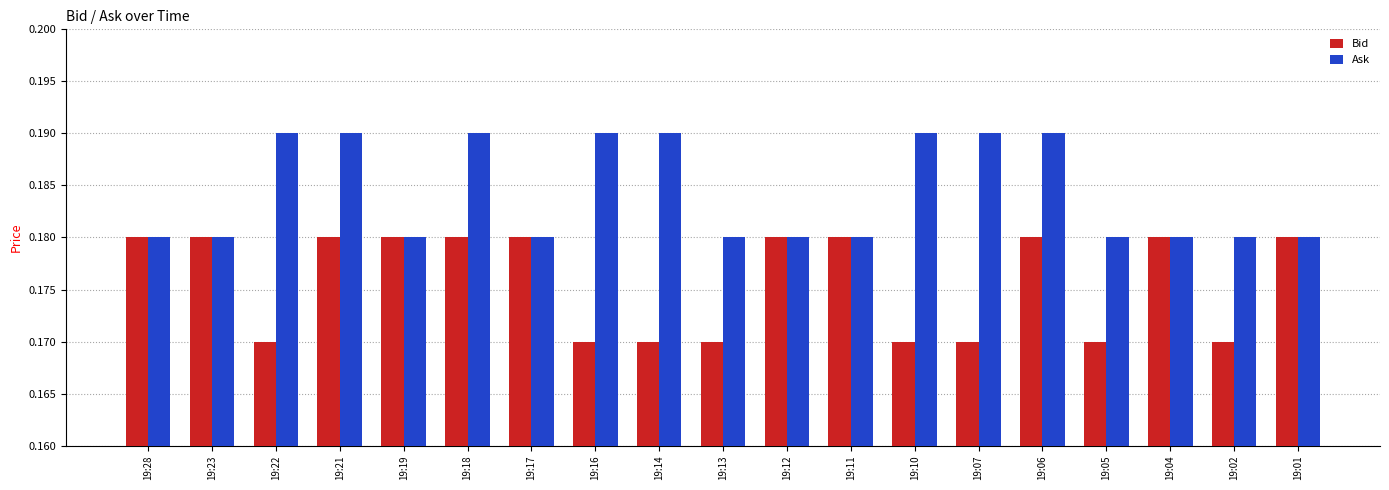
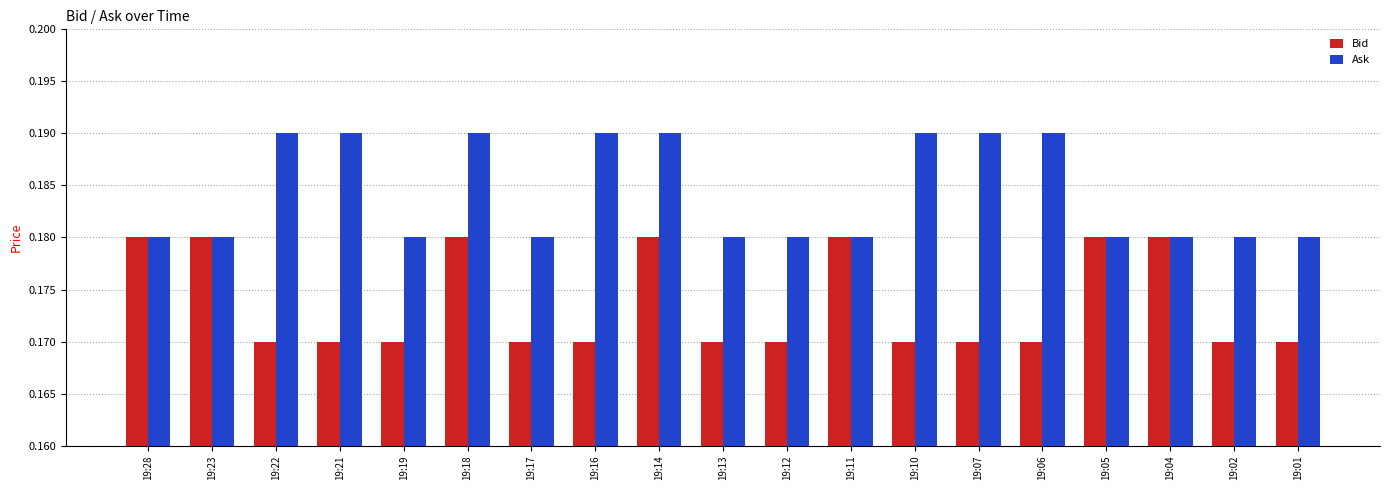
Bid, 19:21: 0.18 -> 0.17
Bid, 19:19: 0.18 -> 0.17
Bid, 19:17: 0.18 -> 0.17
Bid, 19:14: 0.17 -> 0.18
Bid, 19:12: 0.18 -> 0.17
Bid, 19:06: 0.18 -> 0.17
Bid, 19:05: 0.17 -> 0.18
Bid, 19:01: 0.18 -> 0.17
